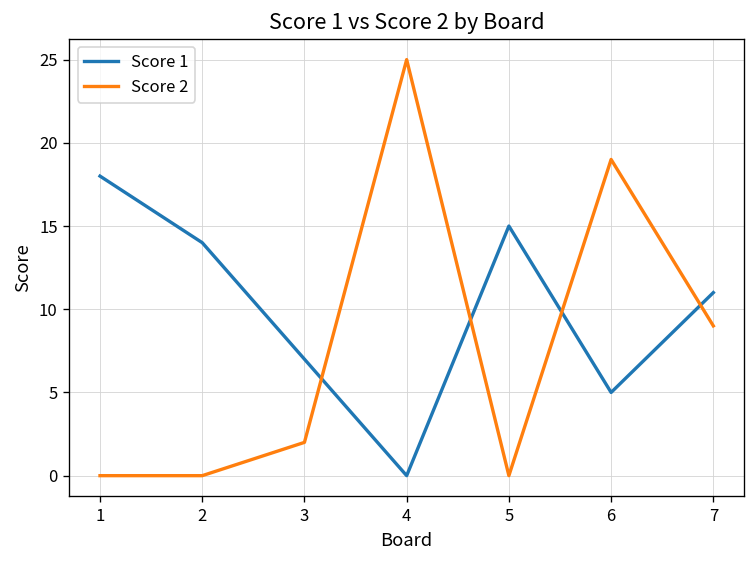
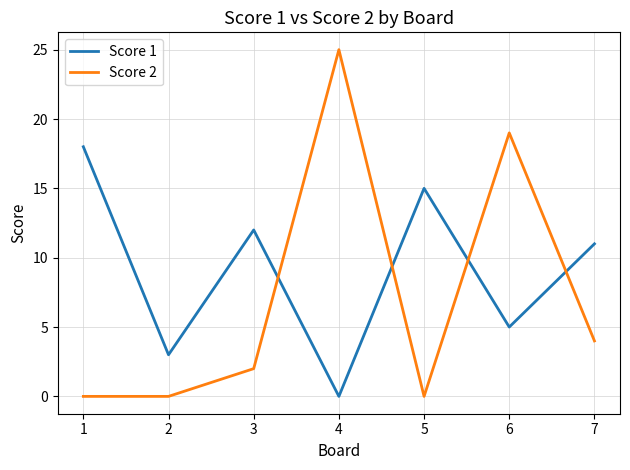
Score 1, 2: 14 -> 3
Score 1, 3: 7 -> 12
Score 2, 7: 9 -> 4
